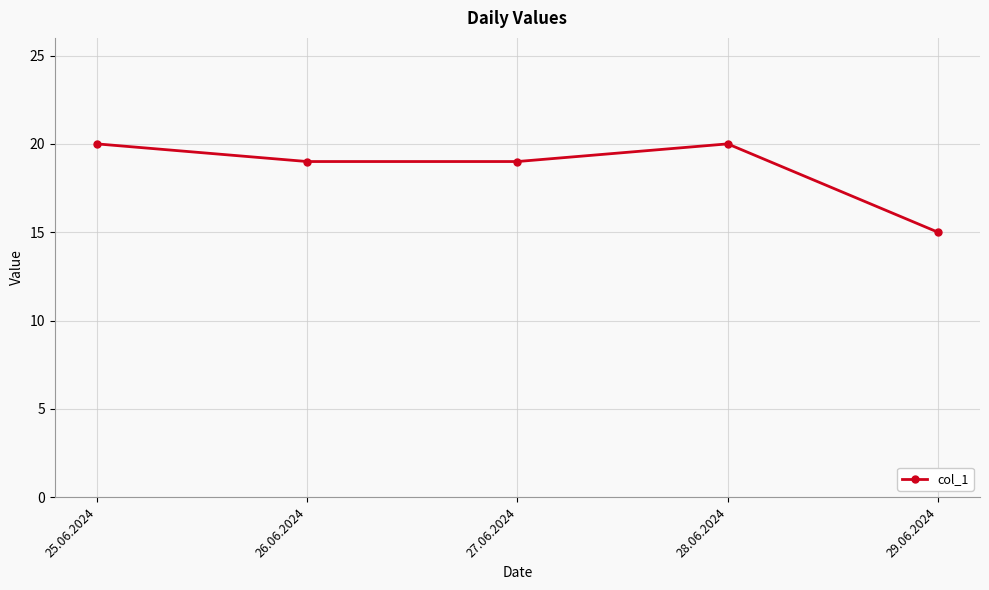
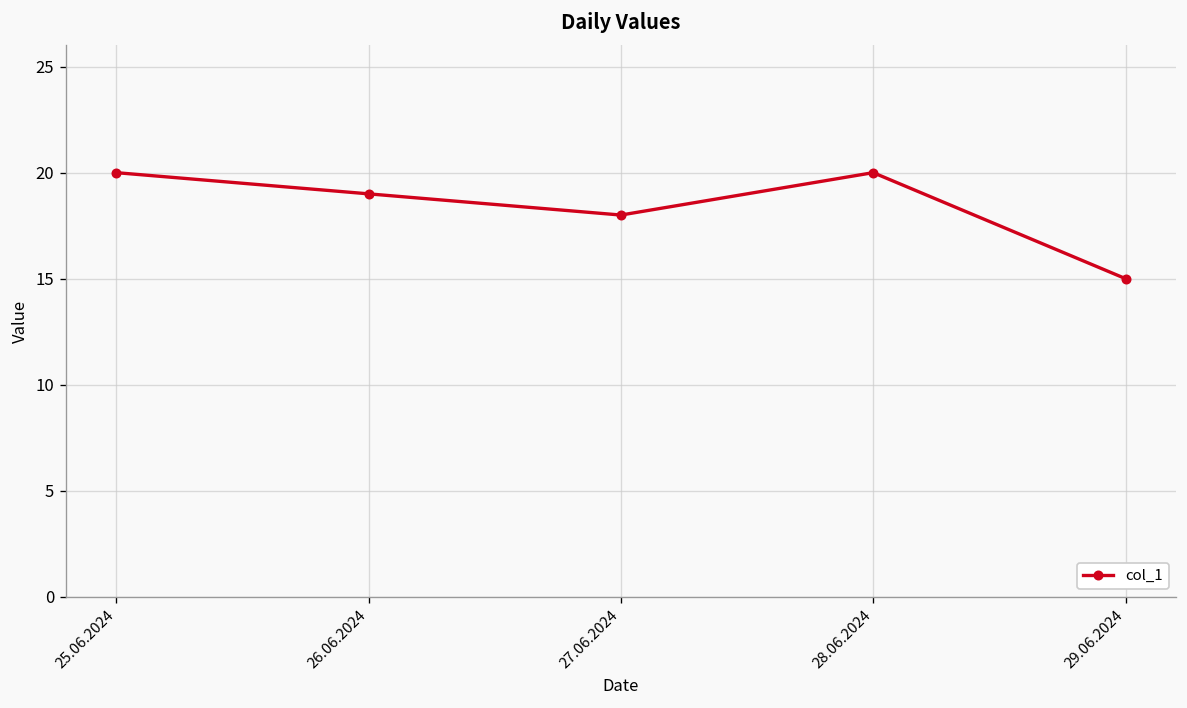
27.06.2024: 19 -> 18
